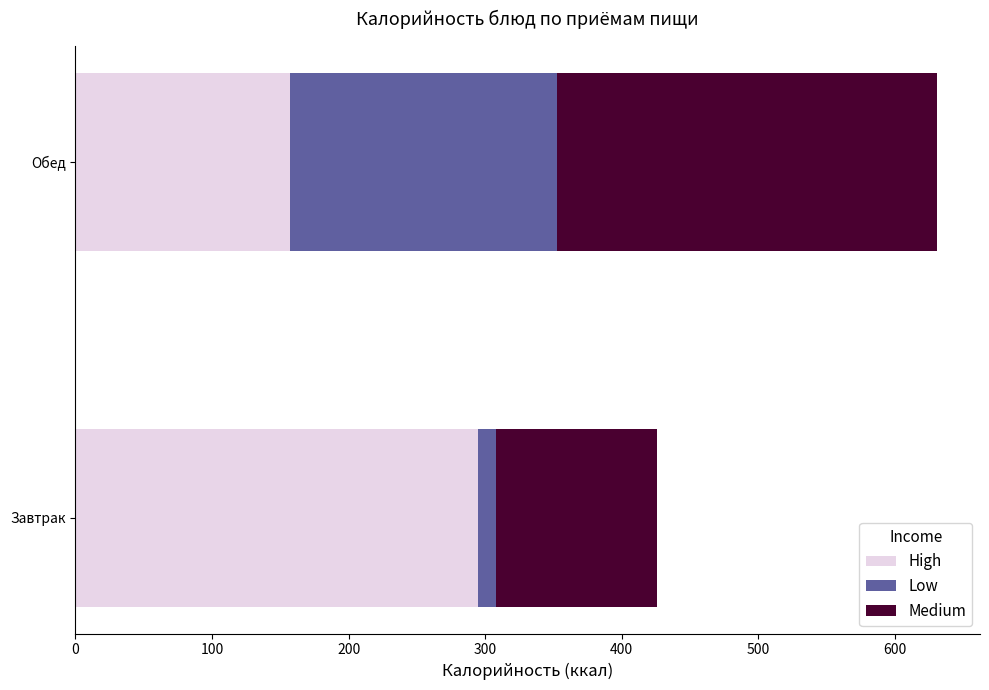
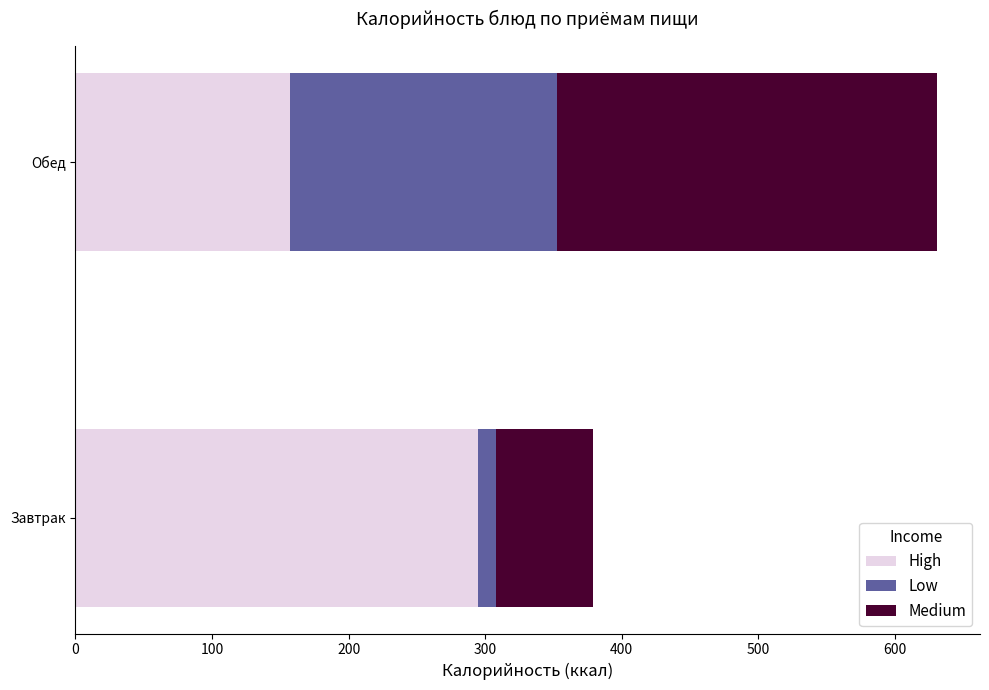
Medium, Завтрак: 118 -> 71
